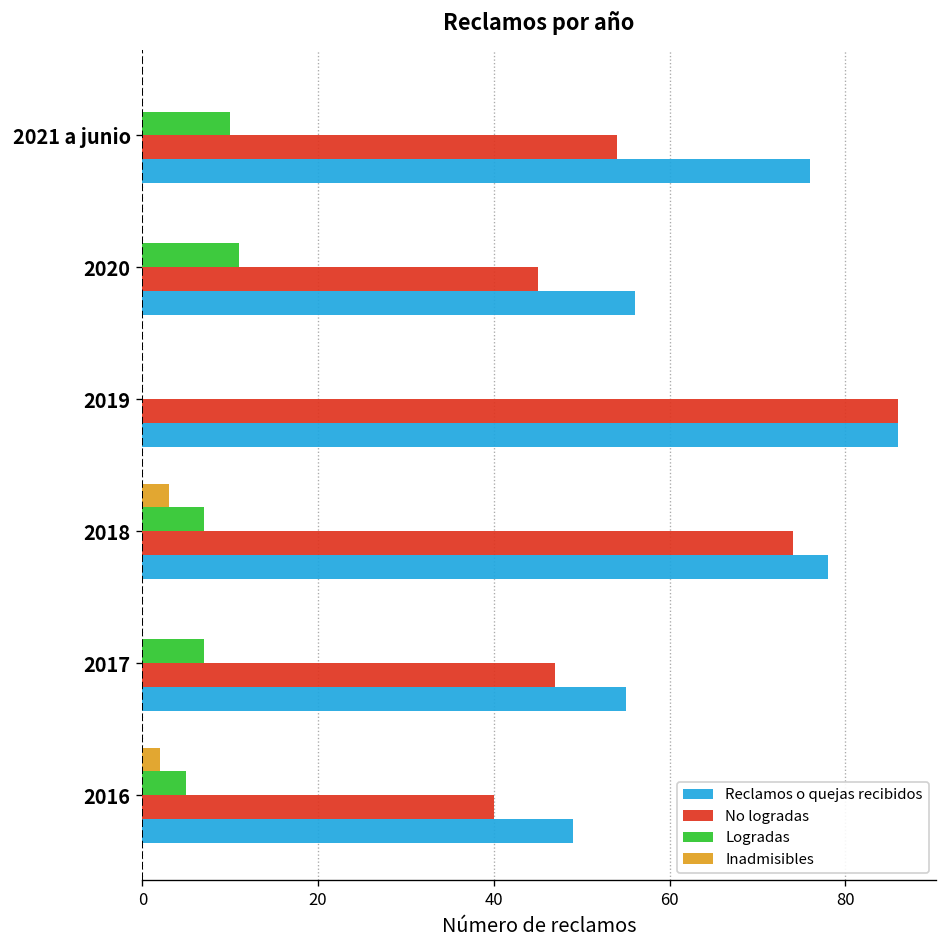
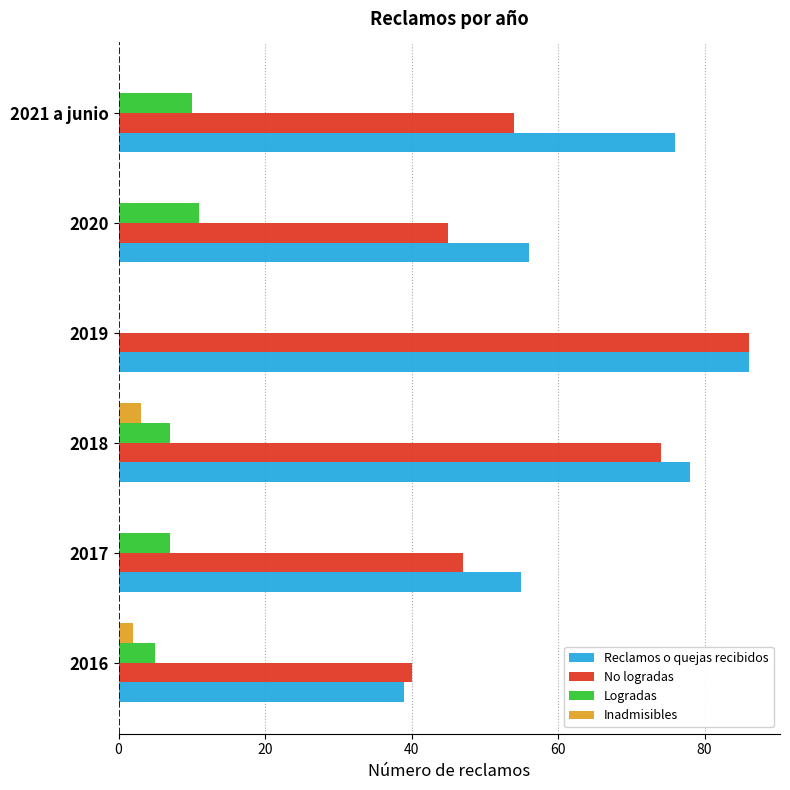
Reclamos o quejas recibidos, 2016: 49 -> 39
